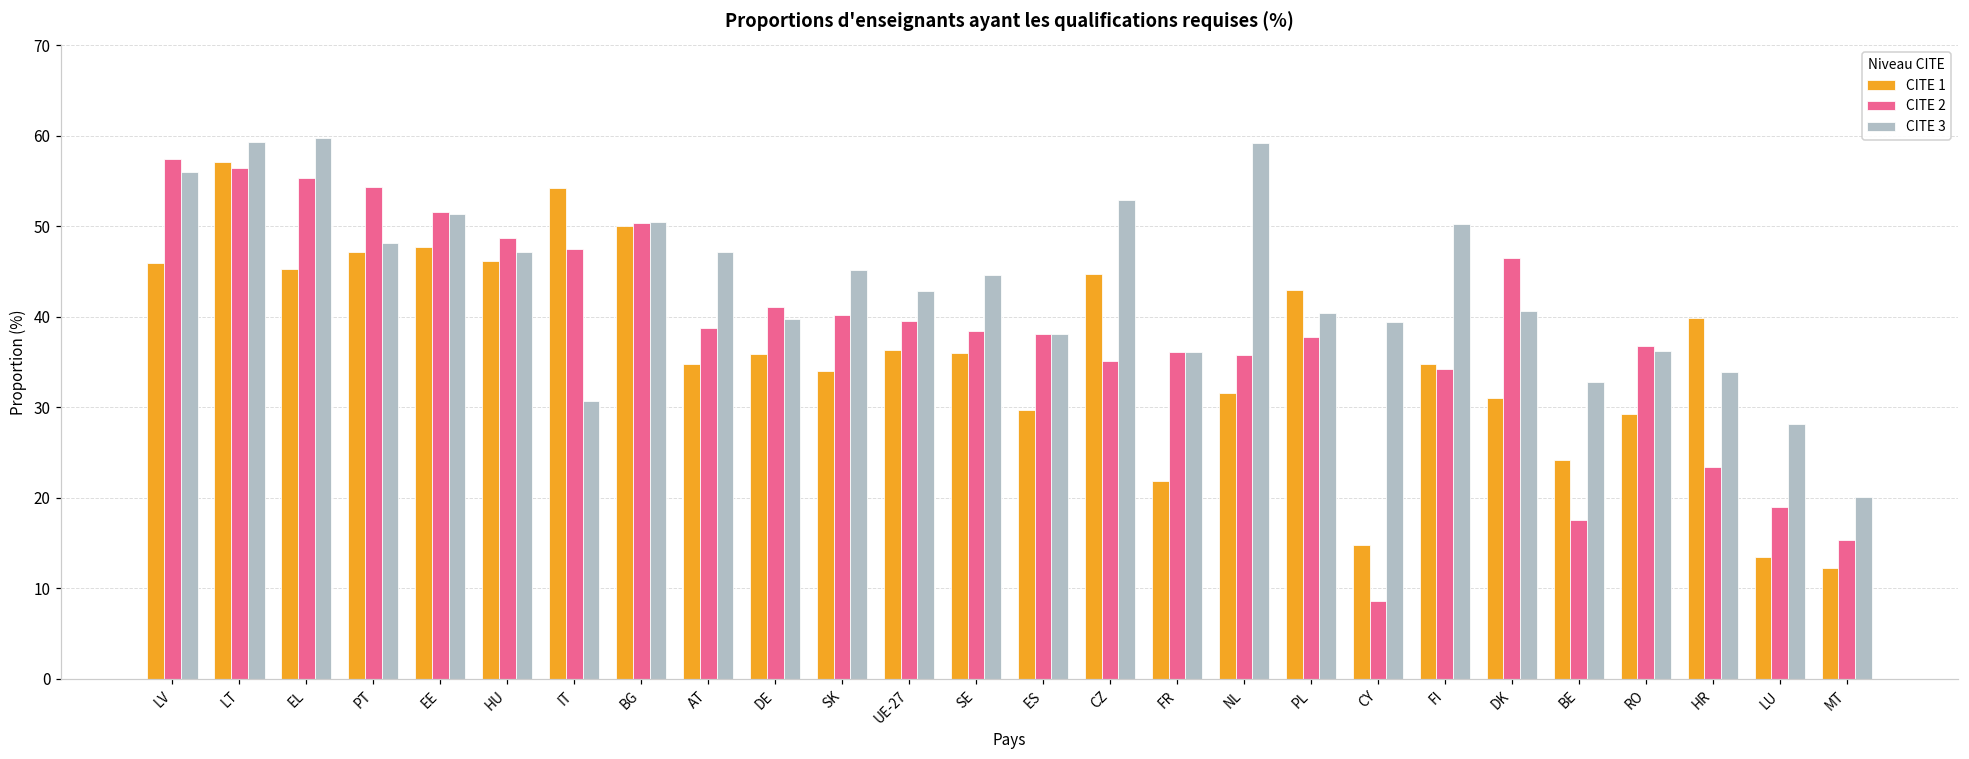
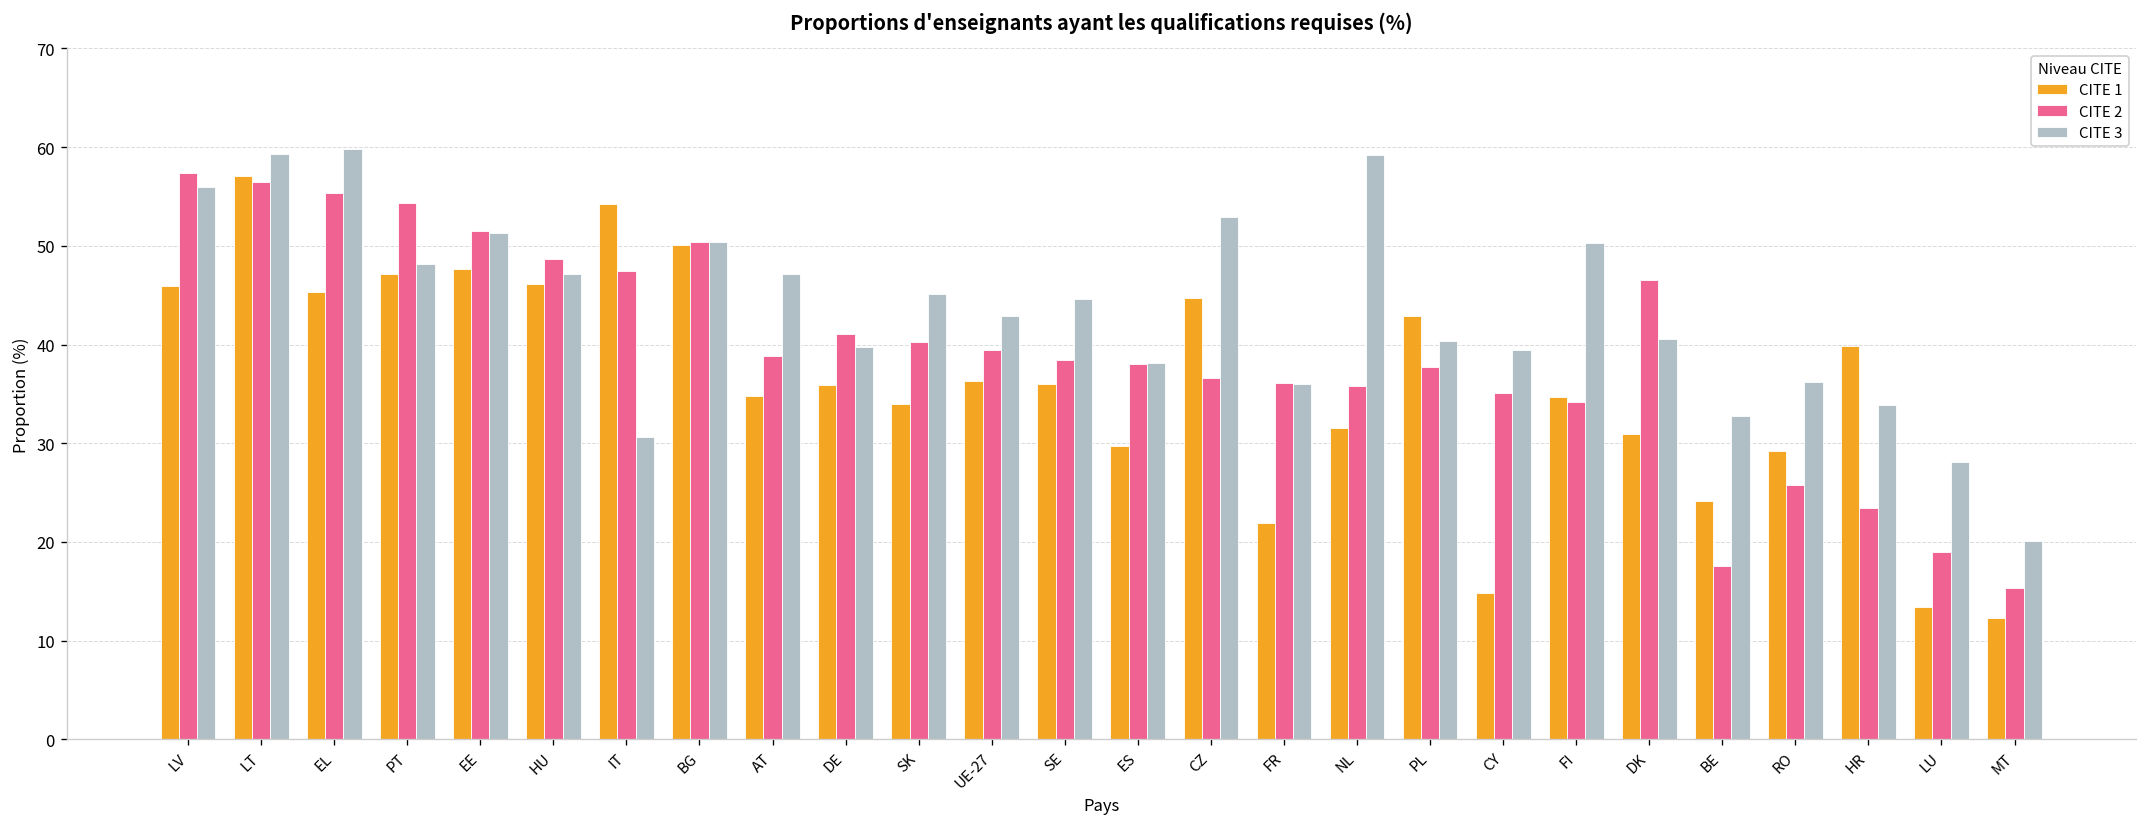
CITE 2, CZ: 35 -> 37
CITE 2, CY: 9 -> 35
CITE 2, RO: 37 -> 26
